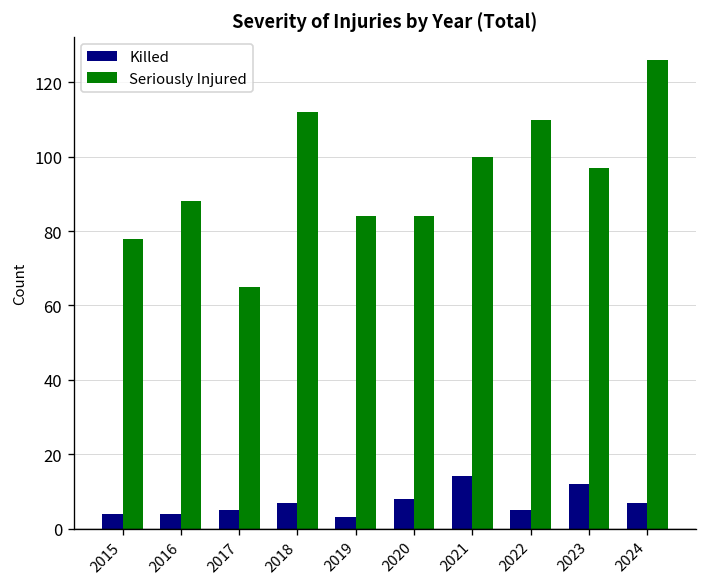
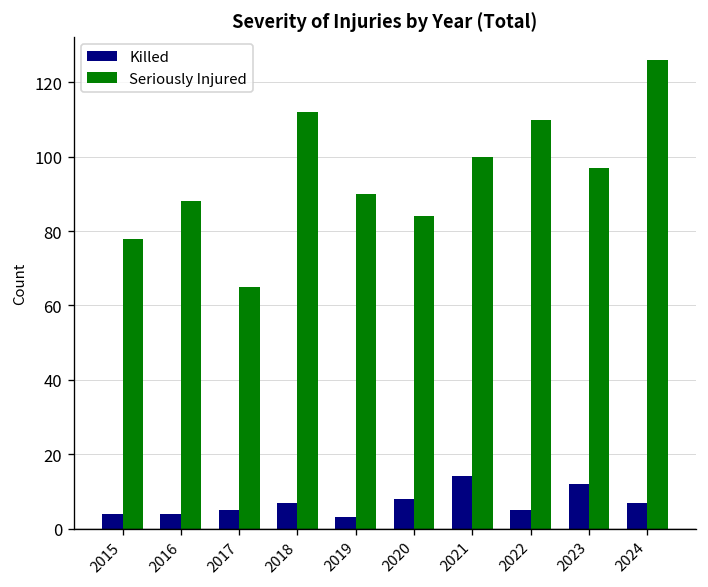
Seriously Injured, 2019: 84 -> 90
